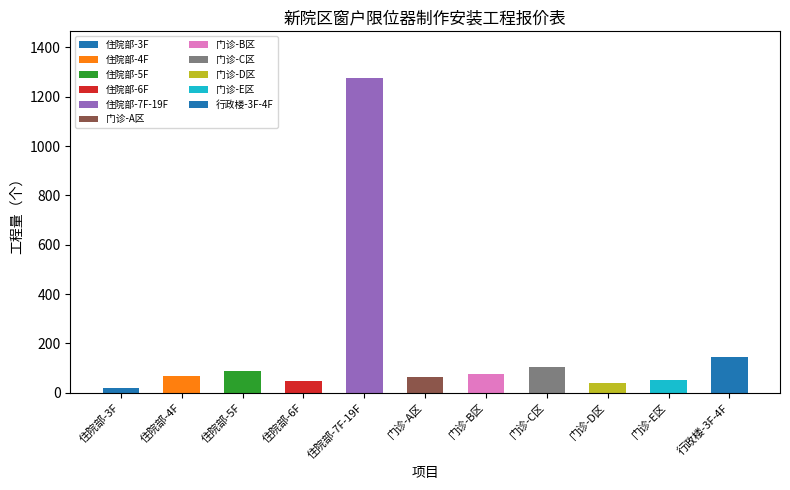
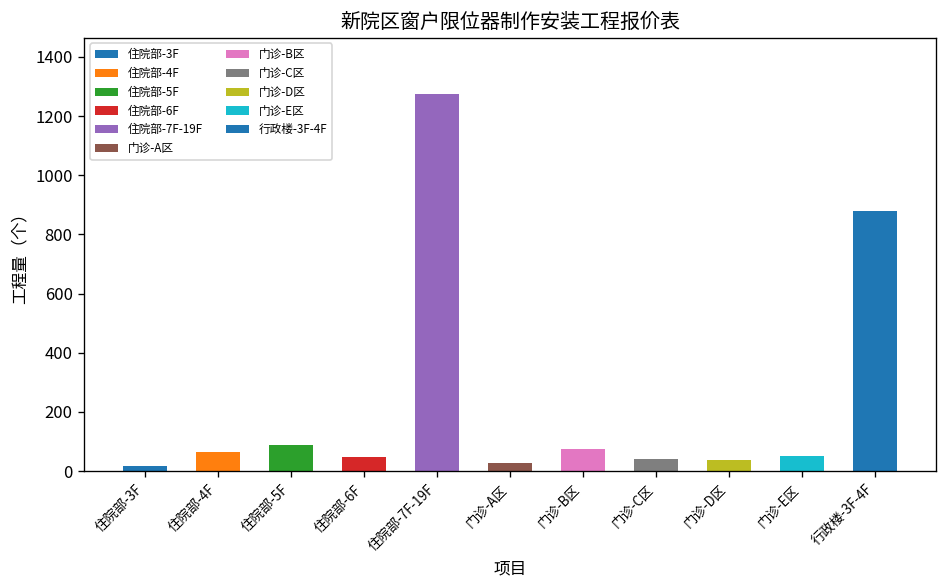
门诊-A区: 60 -> 30
门诊-C区: 100 -> 40
行政楼-3F-4F: 150 -> 880
